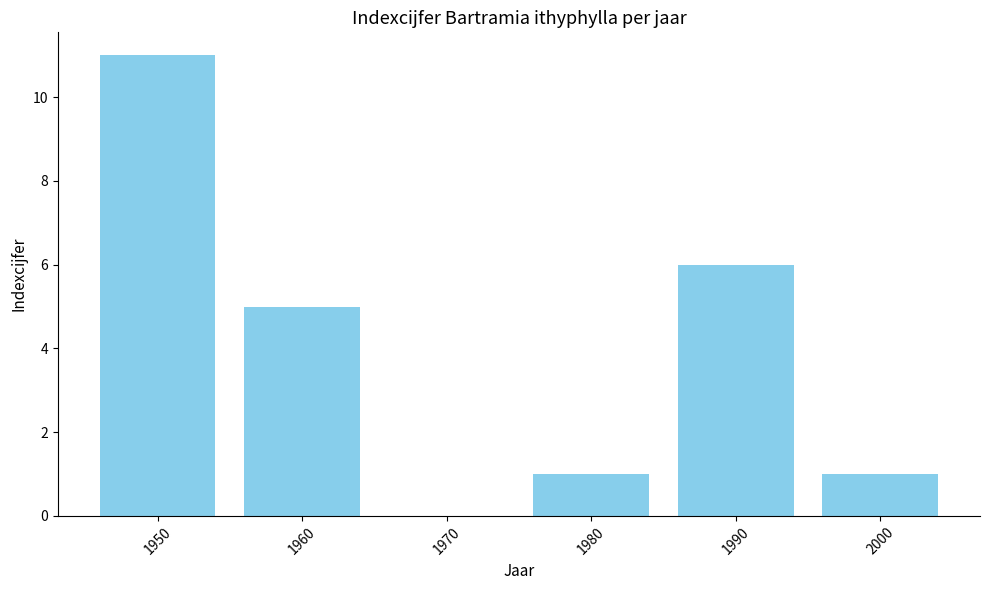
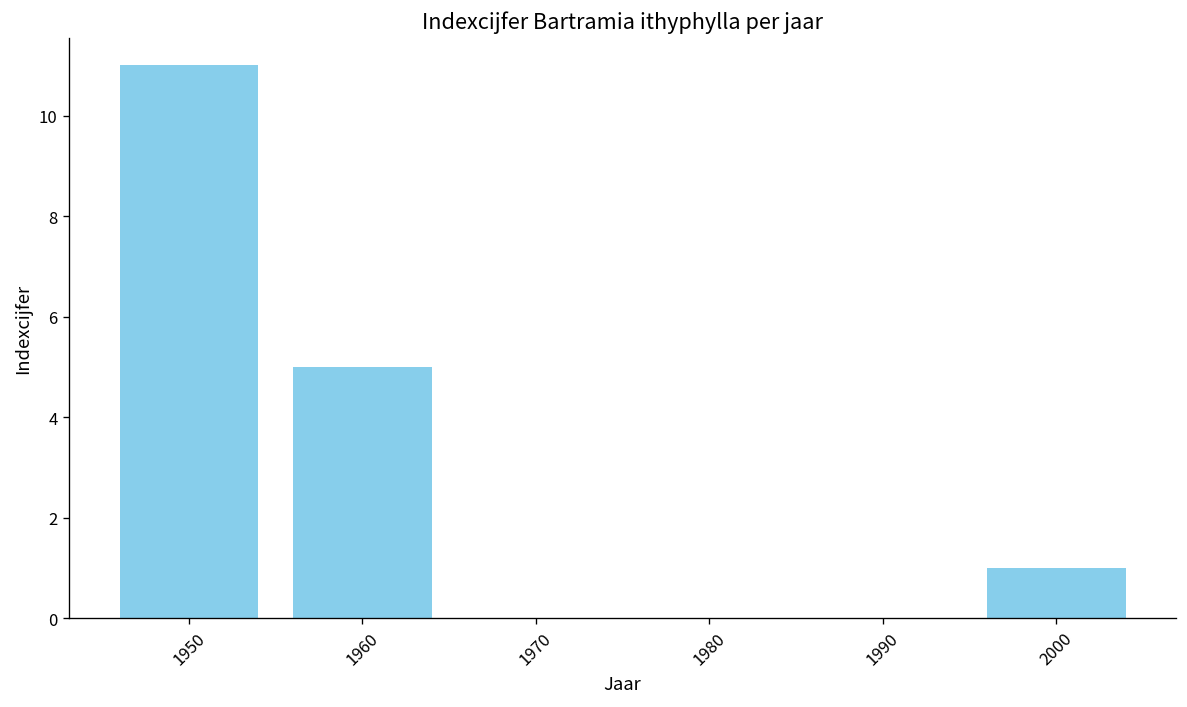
1980: 1 -> 0
1990: 6 -> 0
